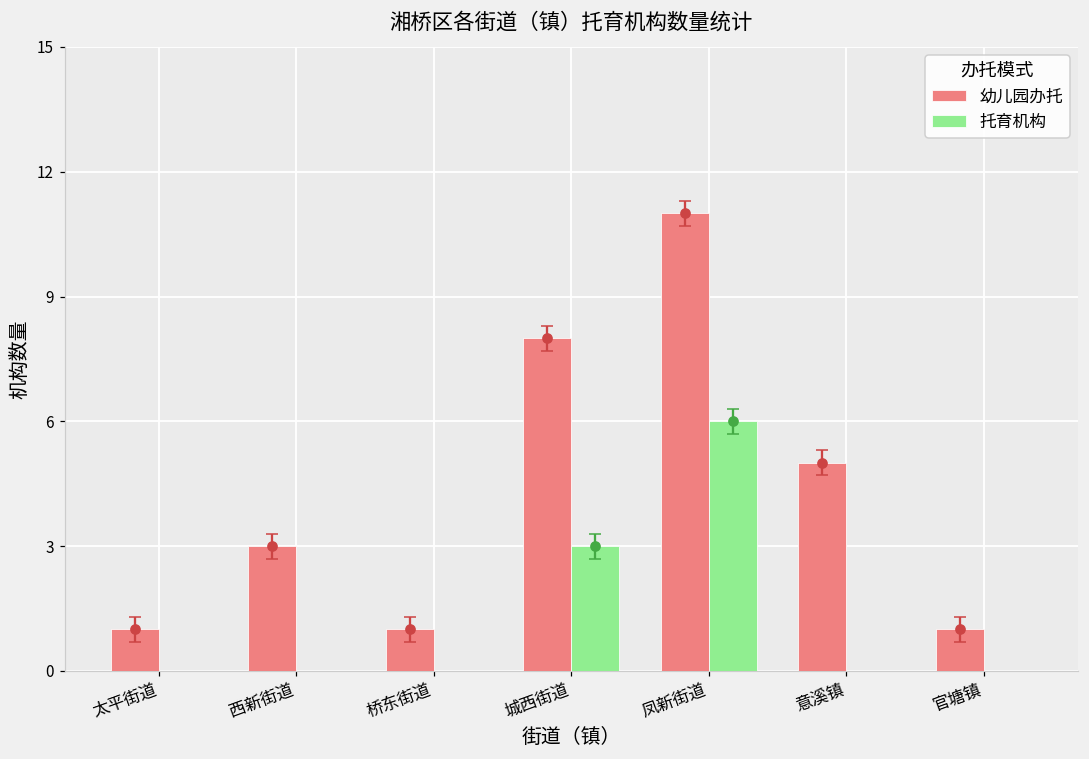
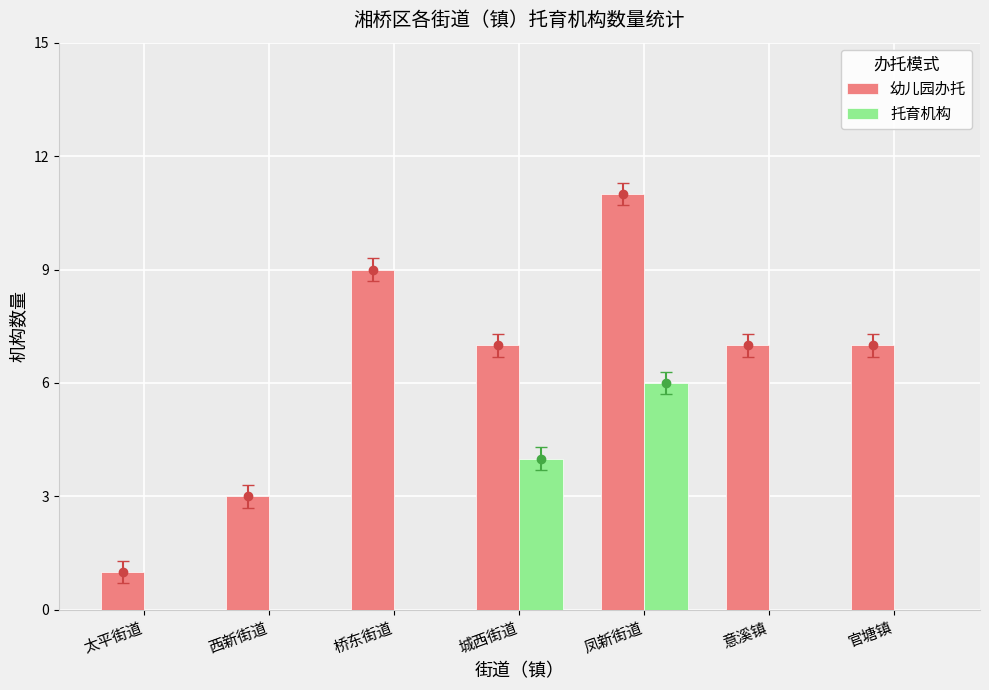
幼儿园办托, 桥东街道: 1 -> 9
幼儿园办托, 城西街道: 8 -> 7
托育机构, 城西街道: 3 -> 4
幼儿园办托, 意溪镇: 5 -> 7
幼儿园办托, 官塘镇: 1 -> 7
